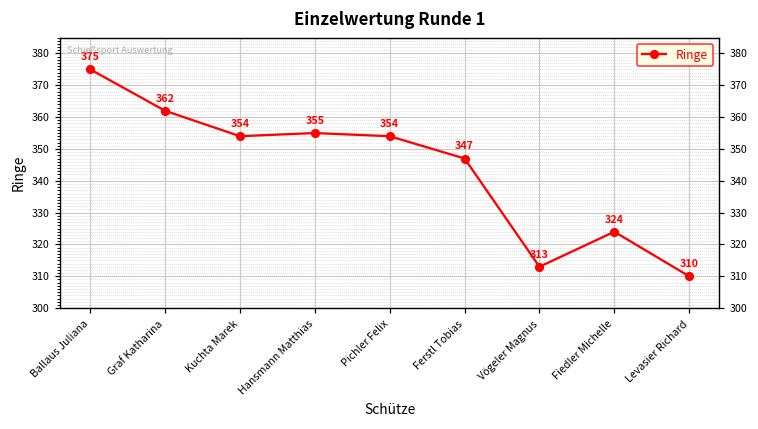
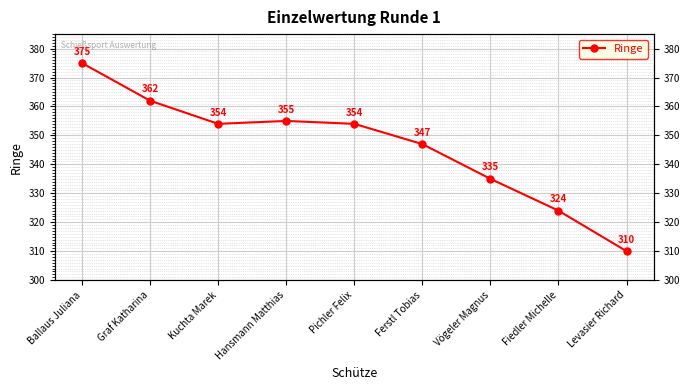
Vögeler Magnus: 313 -> 335
